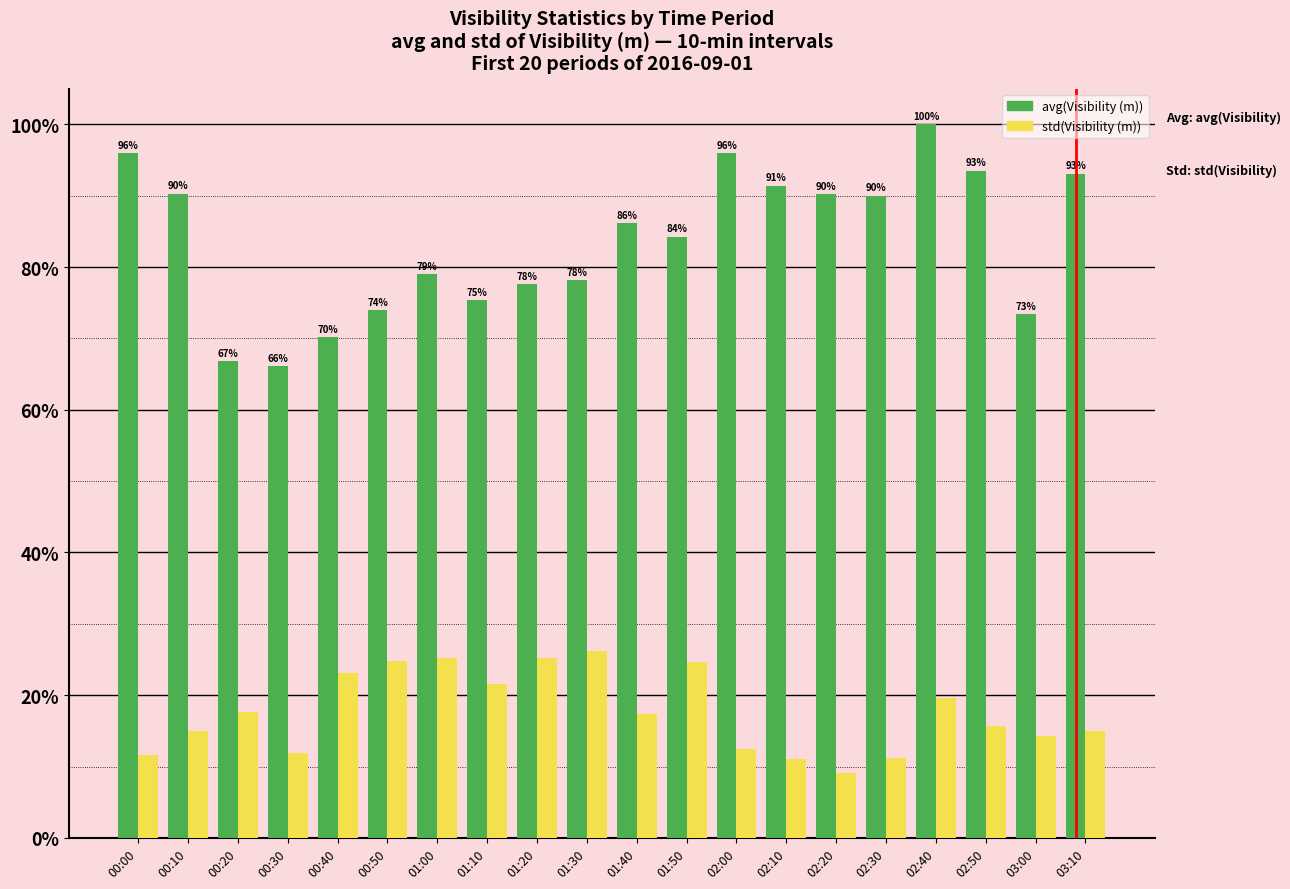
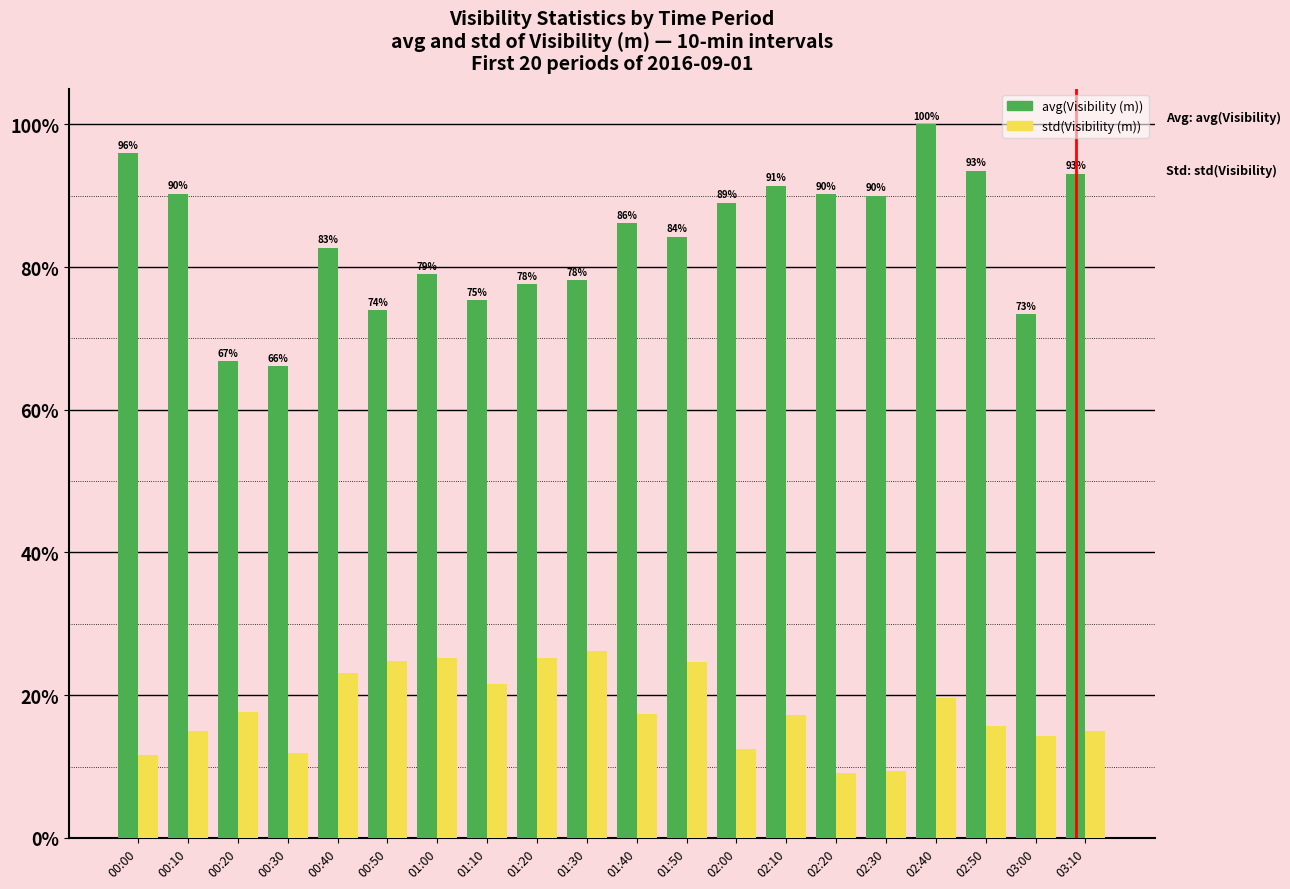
avg(Visibility (m)), 00:40: 70% -> 83%
avg(Visibility (m)), 02:00: 96% -> 89%
std(Visibility (m)), 02:10: 11% -> 17%
std(Visibility (m)), 02:30: 11% -> 9%
